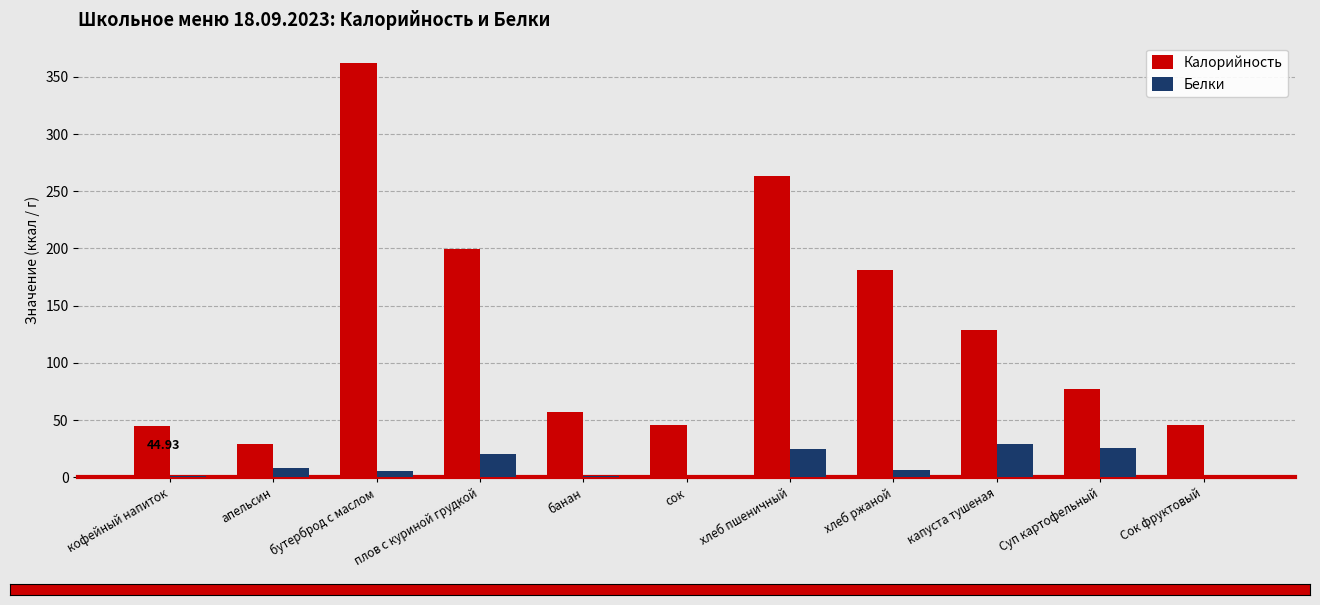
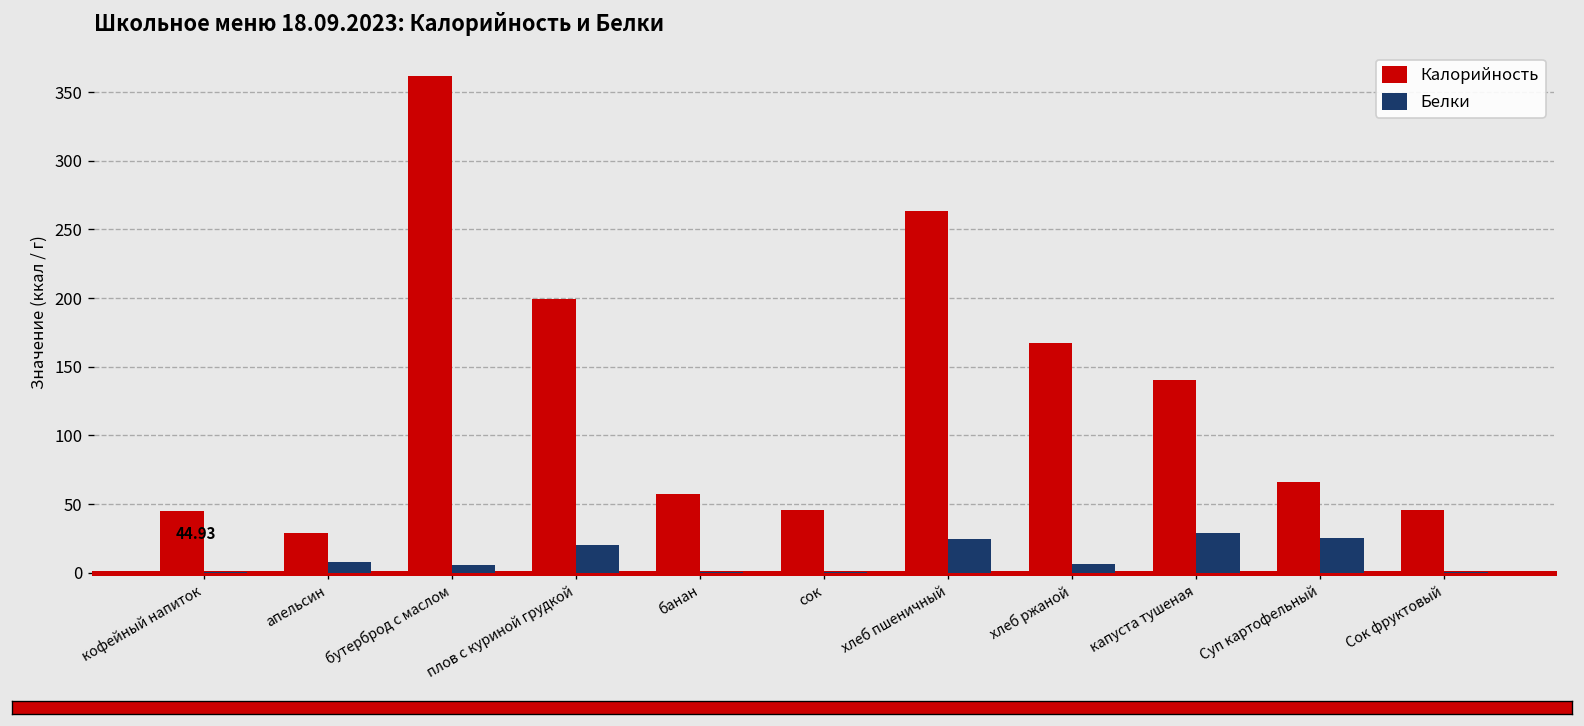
Калорийность, хлеб ржаной: 181 -> 167
Калорийность, капуста тушеная: 129 -> 141
Калорийность, Суп картофельный: 77 -> 66
